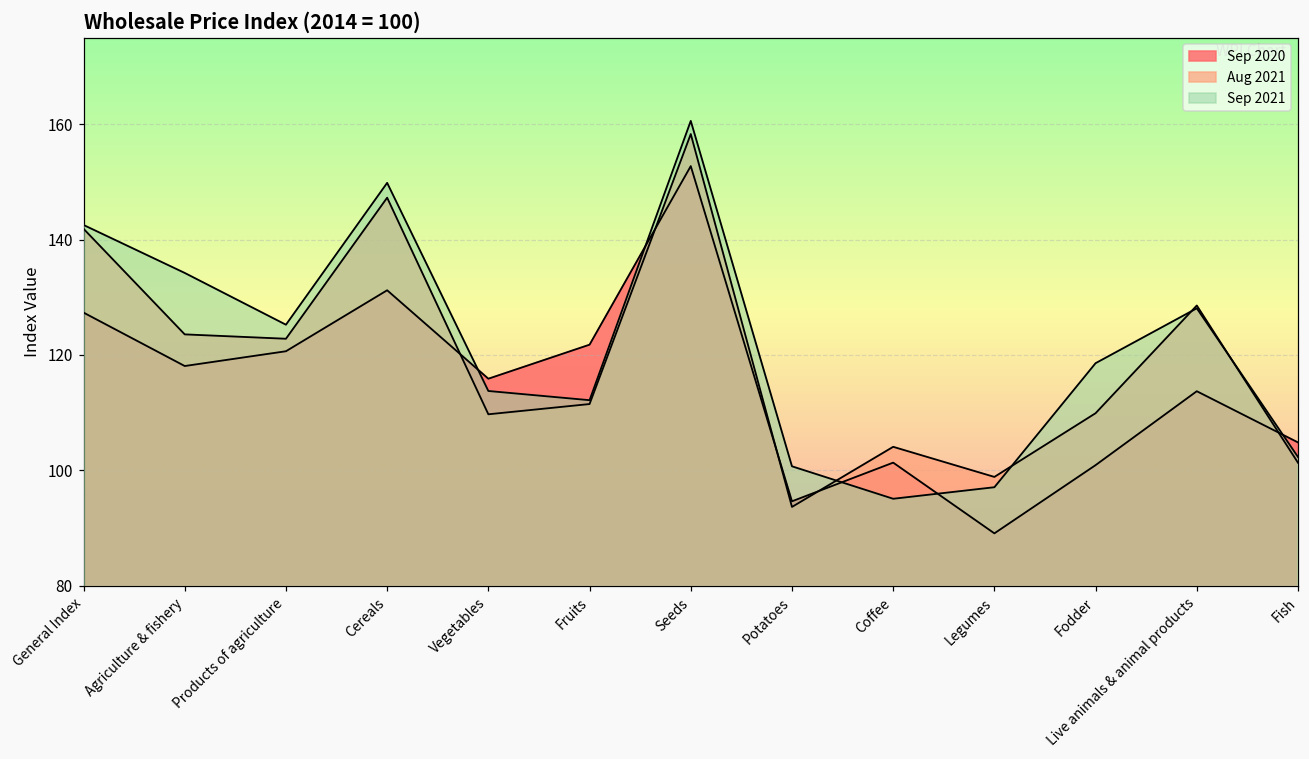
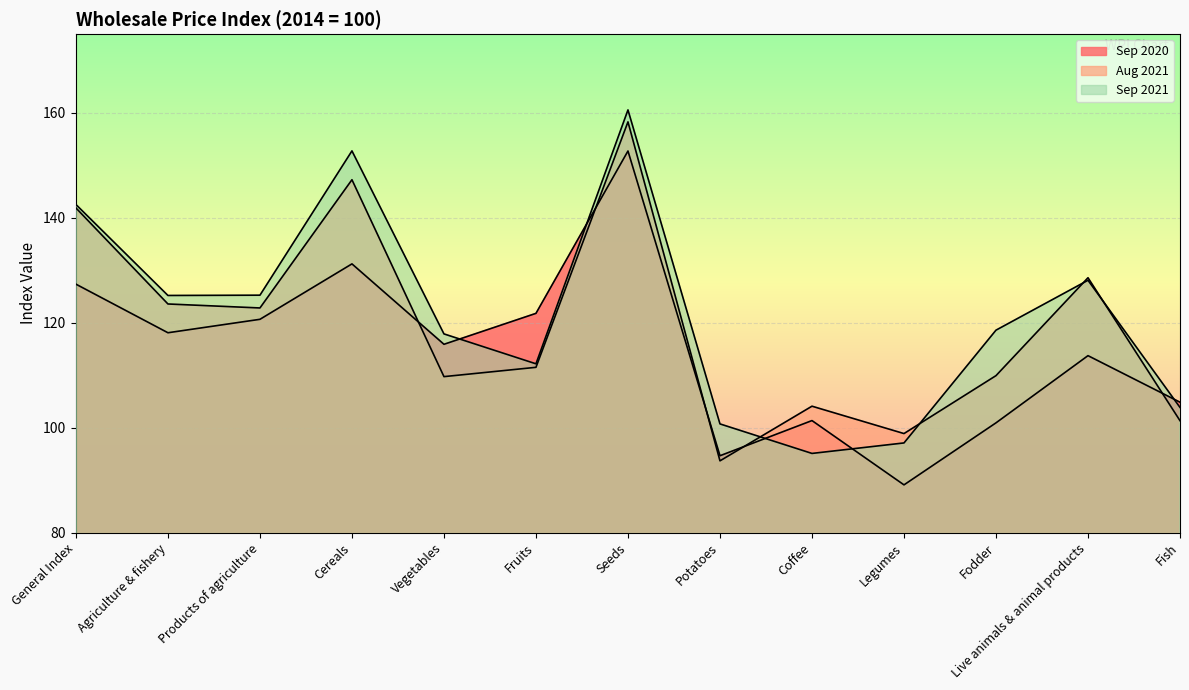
Sep 2021, Agriculture & fishery: 134 -> 125
Sep 2021, Cereals: 150 -> 153
Sep 2021, Vegetables: 114 -> 118
Sep 2021, Fish: 102 -> 104
